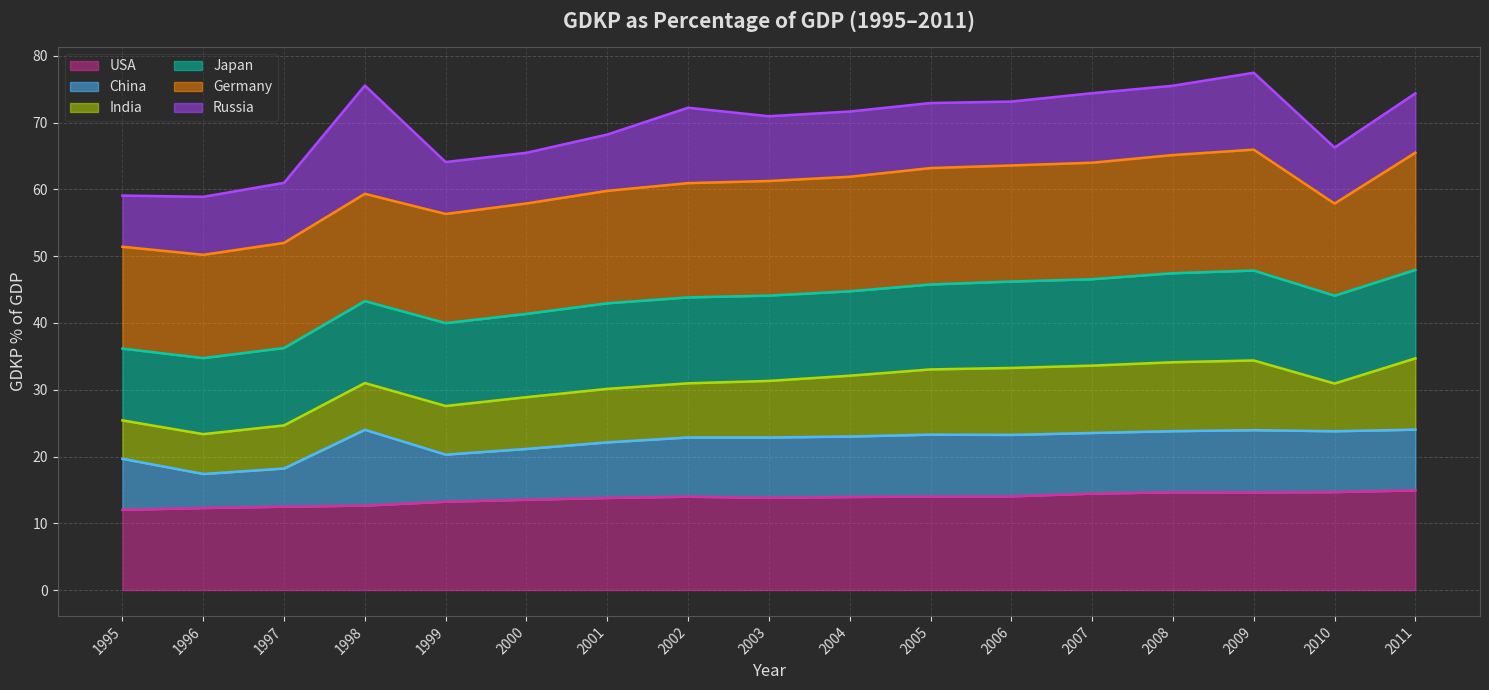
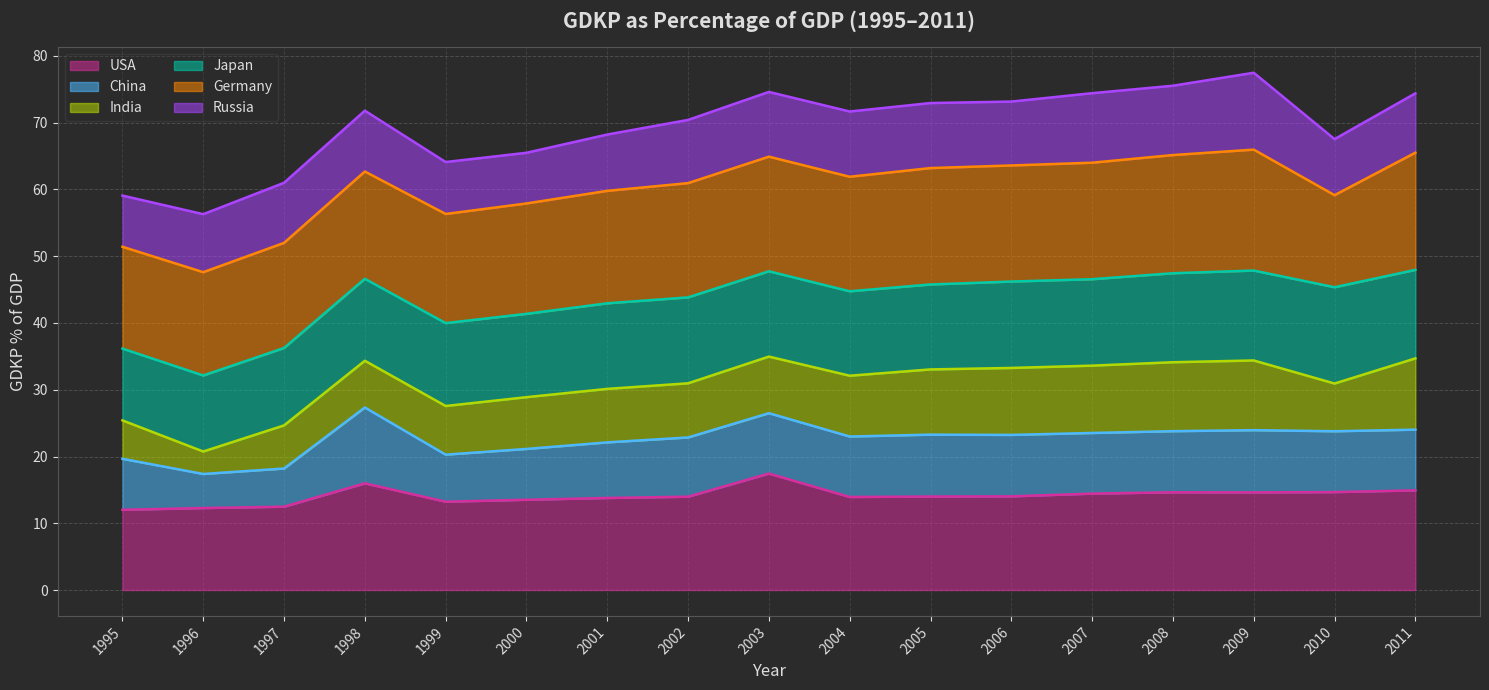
India, 1996: 6 -> 3
USA, 1998: 13 -> 16
Russia, 1998: 16 -> 9
Russia, 2002: 11 -> 9
USA, 2003: 14 -> 17
Japan, 2010: 13 -> 14
